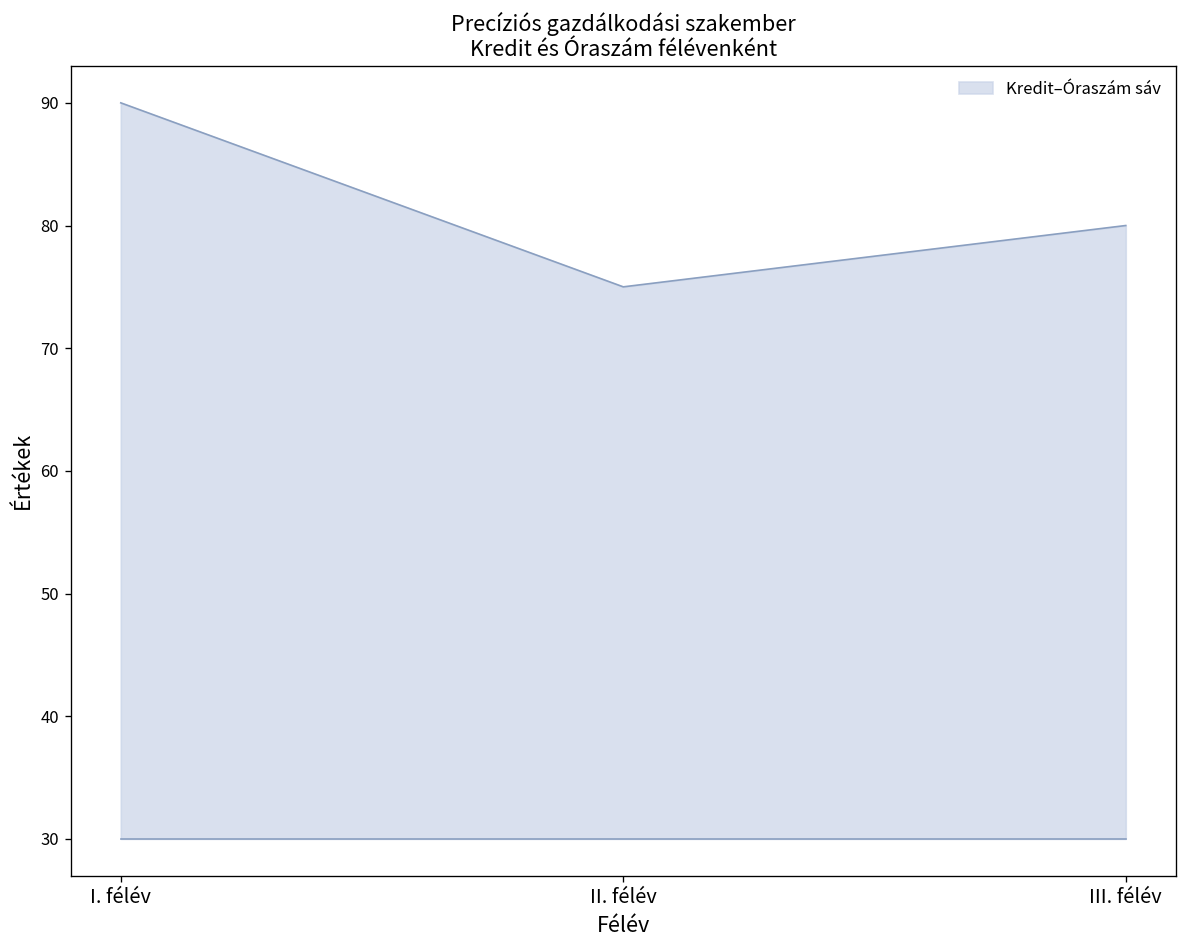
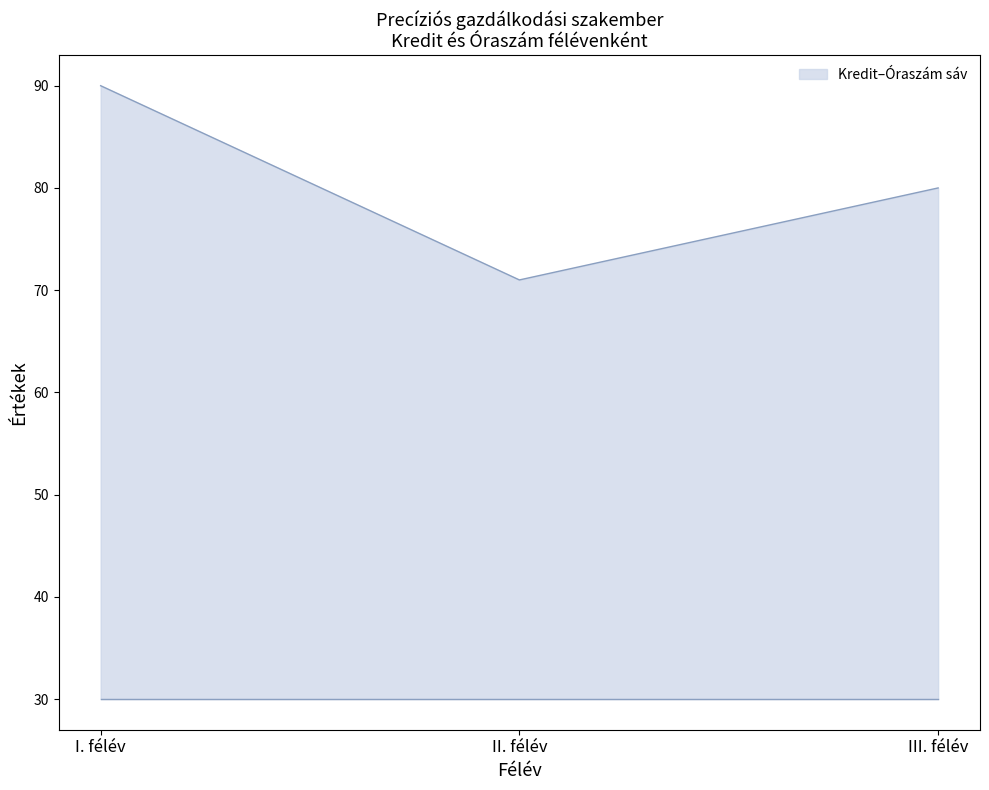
Kredit–Óraszám sáv, II. félév: 75 -> 71
